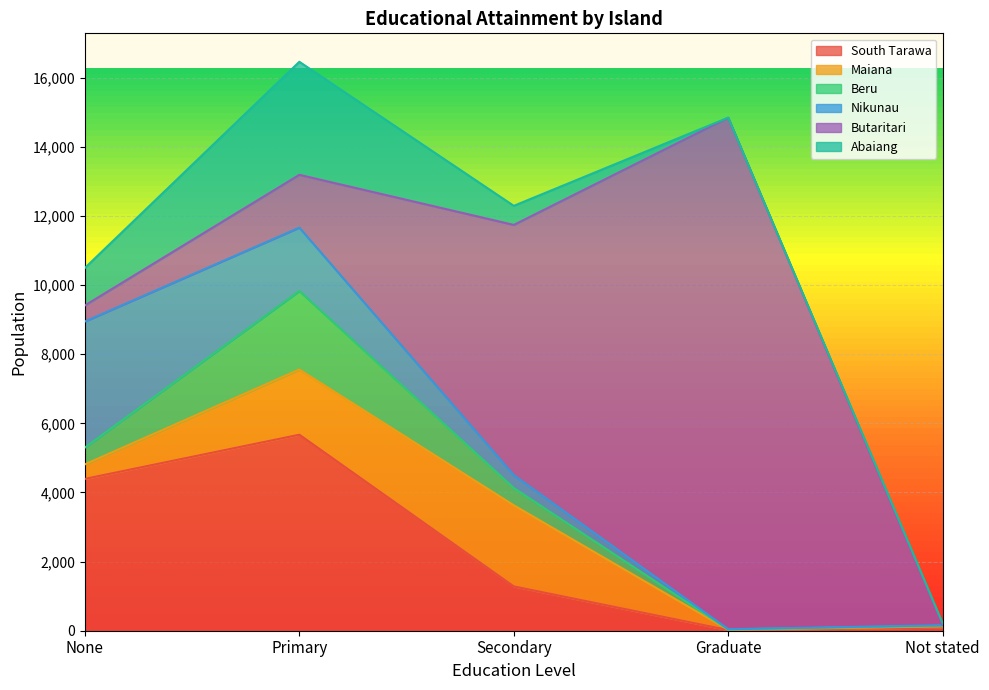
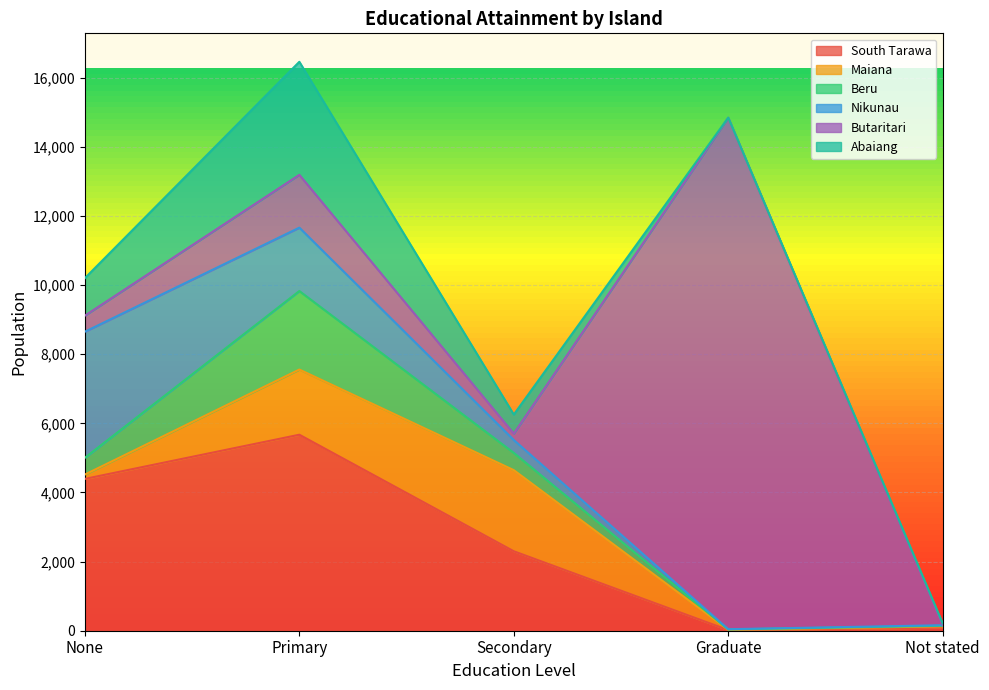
Maiana, None: 400 -> 100
South Tarawa, Secondary: 1,300 -> 2,300
Butaritari, Secondary: 7,200 -> 200
